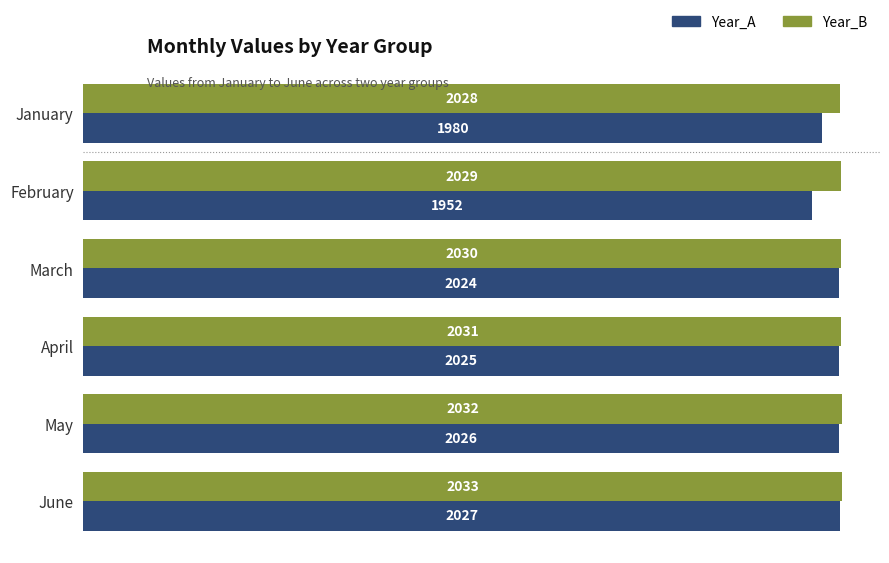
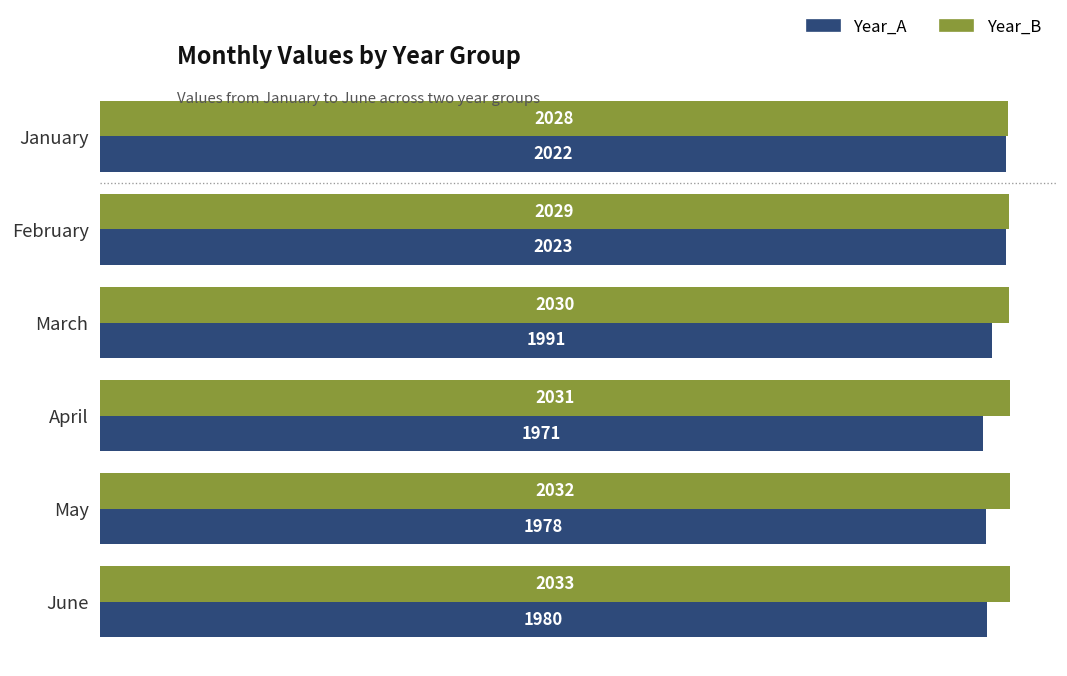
Year_A, January: 1980 -> 2022
Year_A, February: 1952 -> 2023
Year_A, March: 2024 -> 1991
Year_A, April: 2025 -> 1971
Year_A, May: 2026 -> 1978
Year_A, June: 2027 -> 1980
